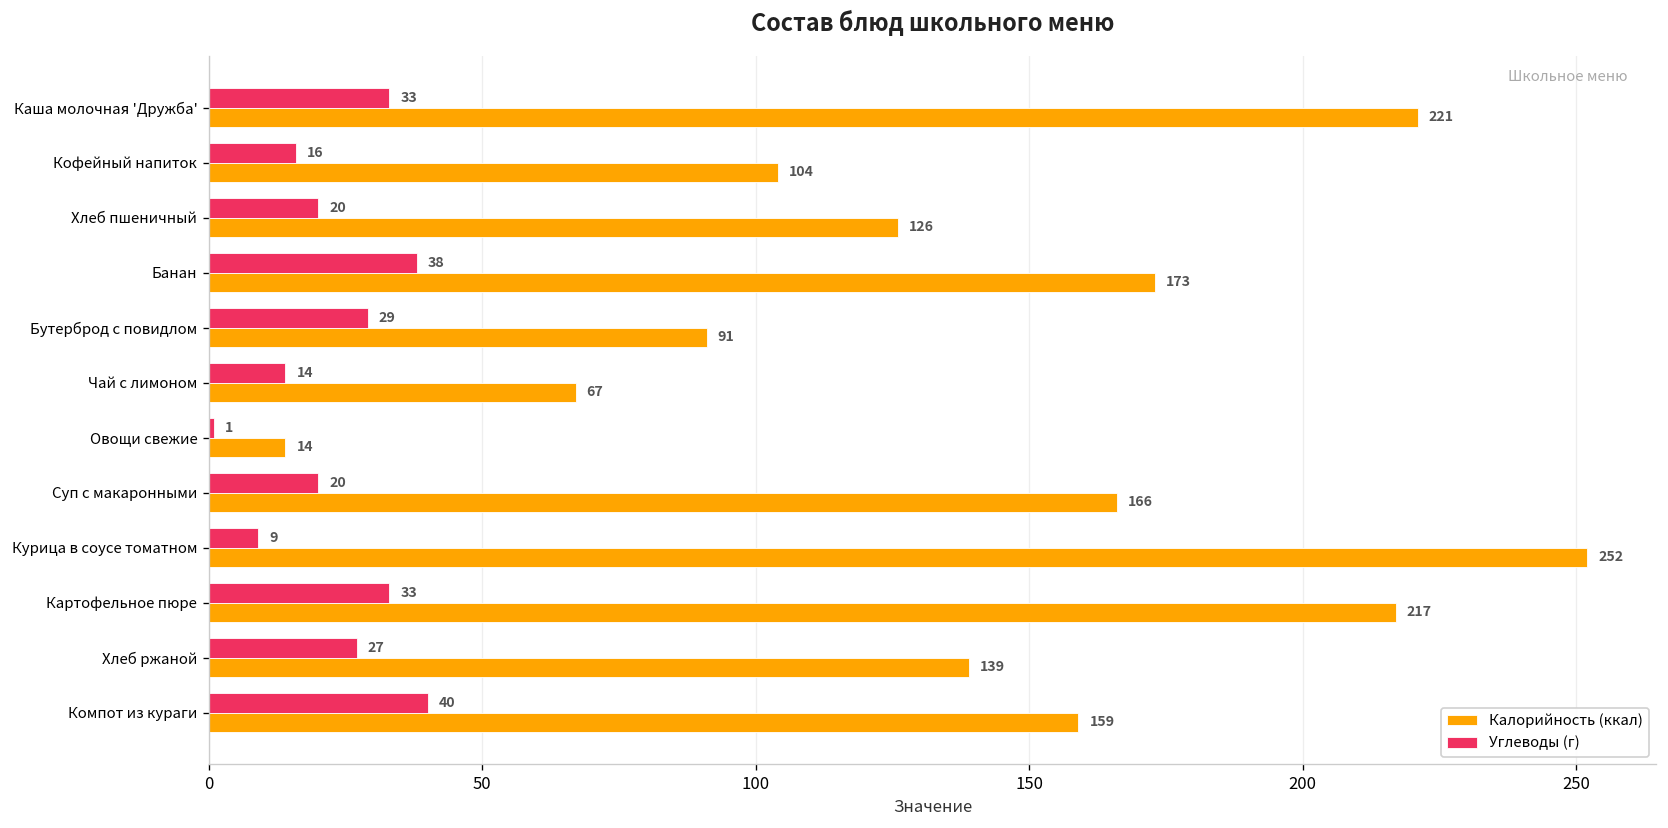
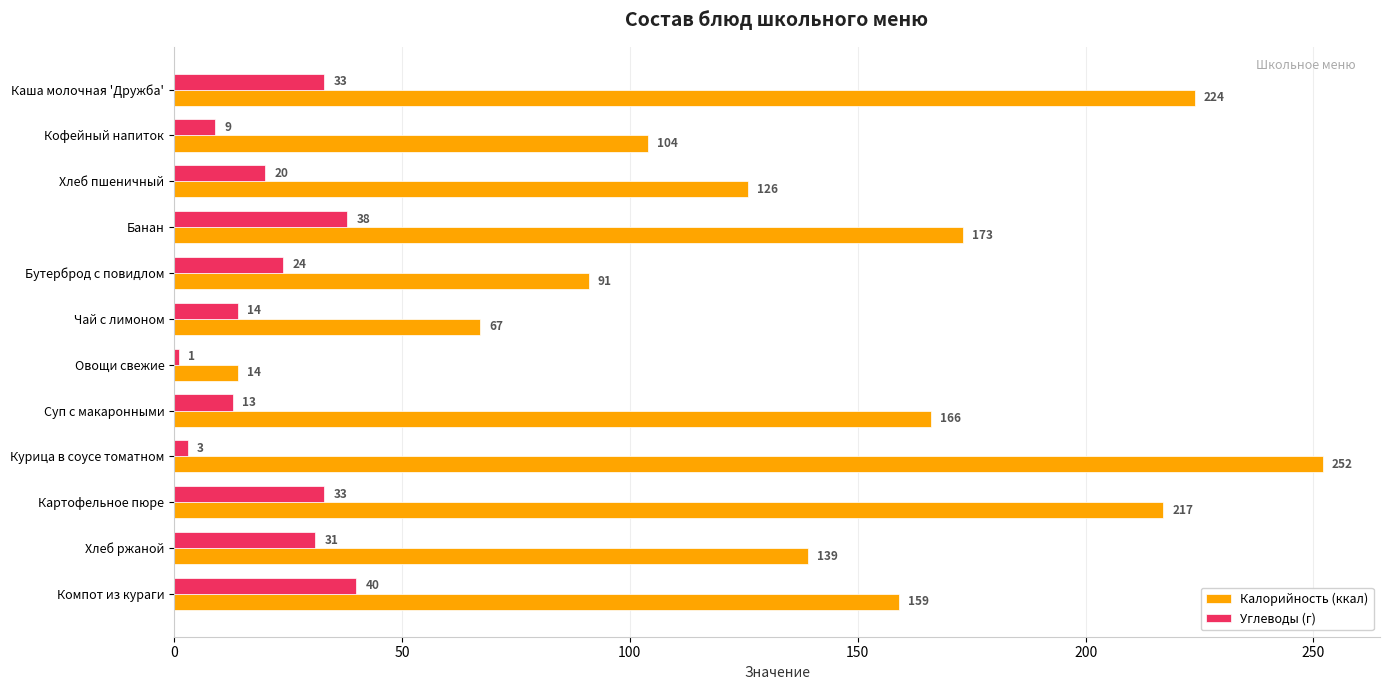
Калорийность (ккал), Каша молочная 'Дружба': 221 -> 224
Углеводы (г), Кофейный напиток: 16 -> 9
Углеводы (г), Бутерброд с повидлом: 29 -> 24
Углеводы (г), Суп с макаронными: 20 -> 13
Углеводы (г), Курица в соусе томатном: 9 -> 3
Углеводы (г), Хлеб ржаной: 27 -> 31
